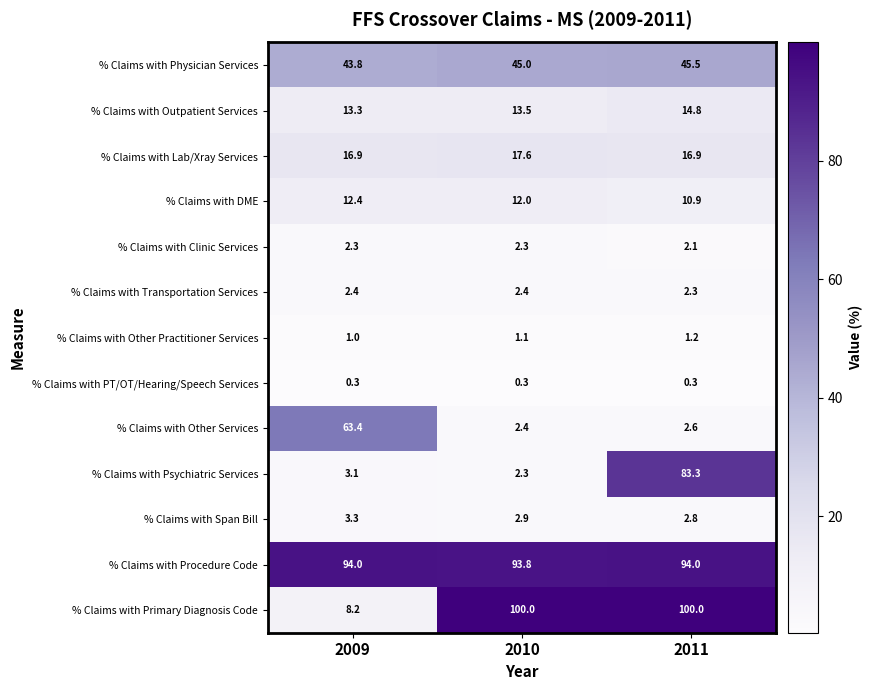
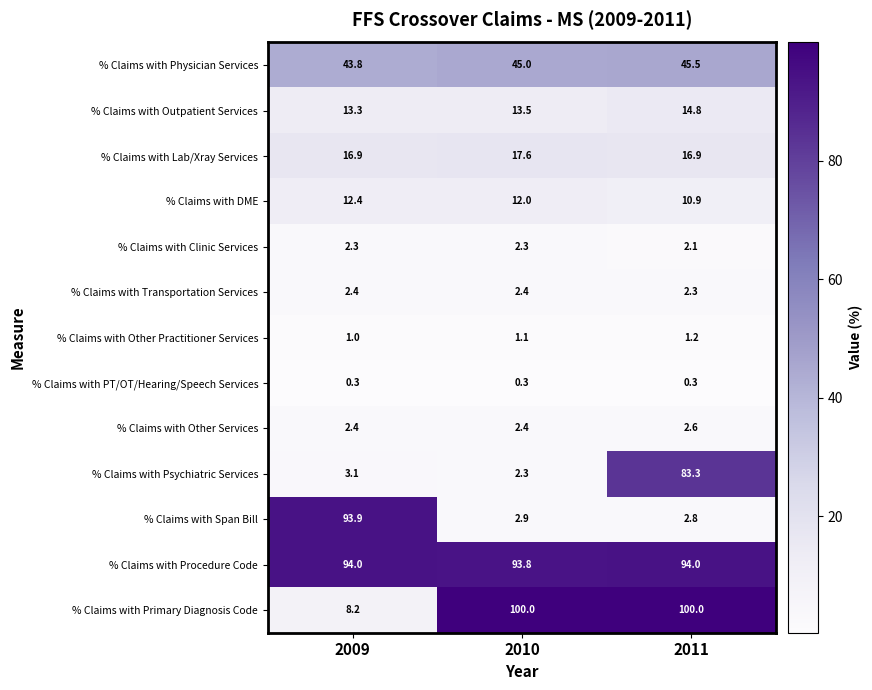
% Claims with Other Services, 2009: 63.4 -> 2.4
% Claims with Span Bill, 2009: 3.3 -> 93.9
